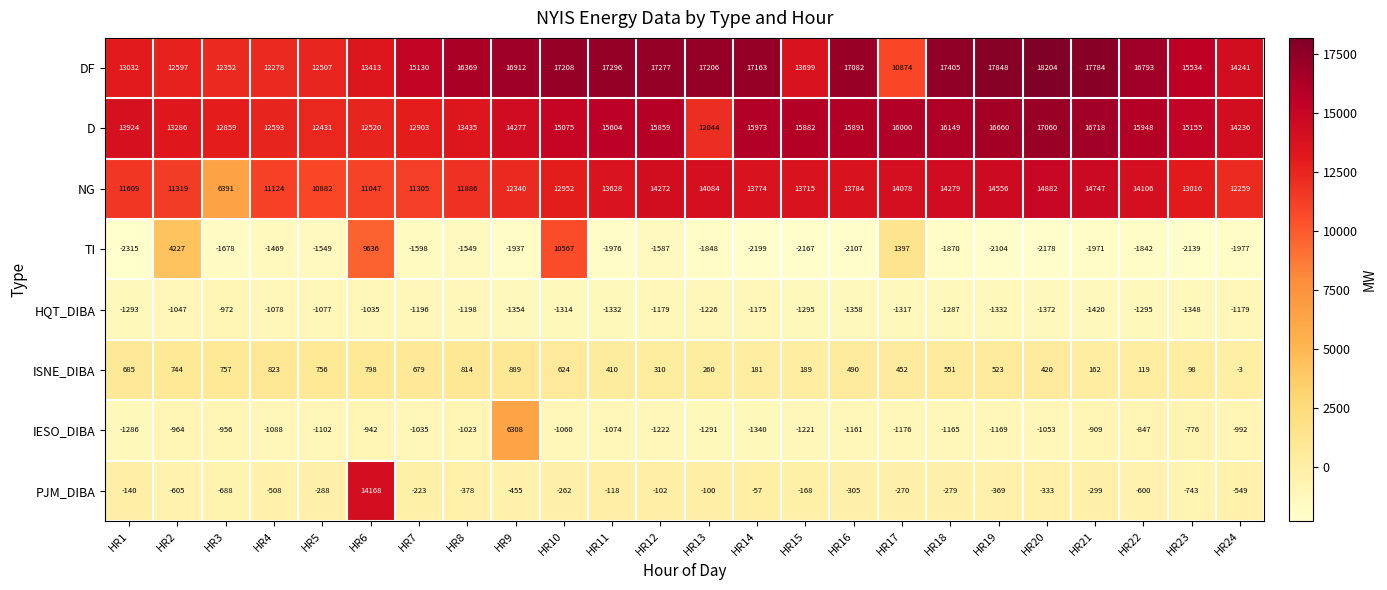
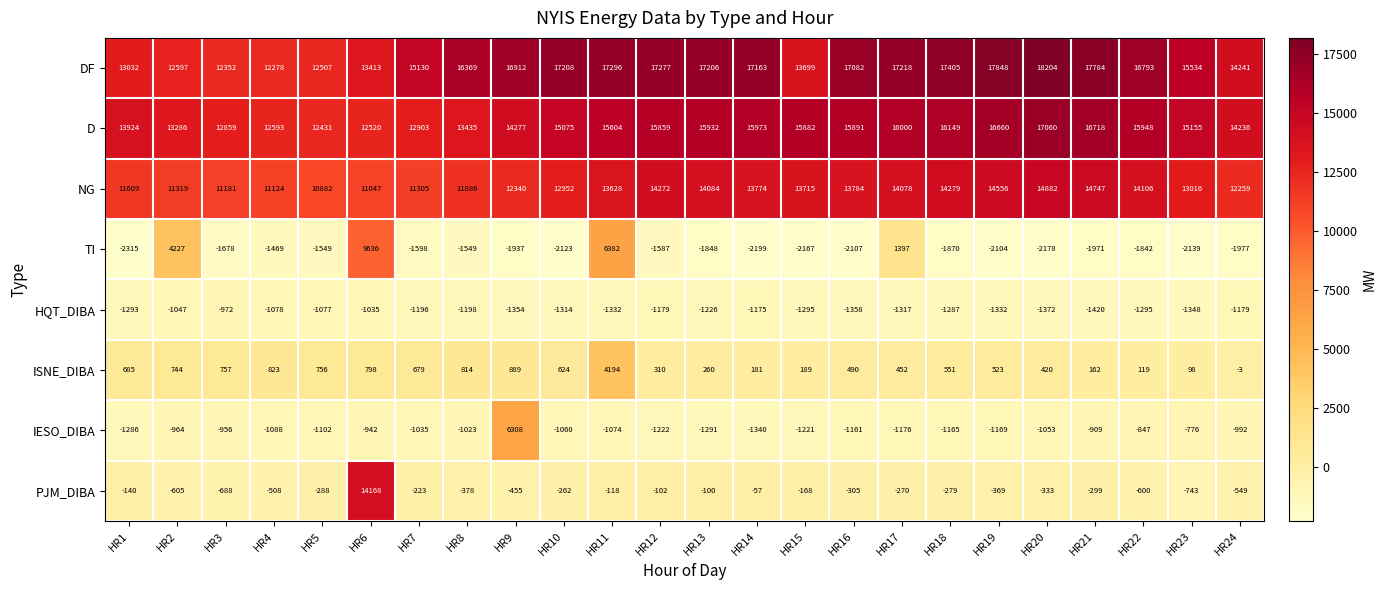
DF, HR17: 10874 -> 17218
D, HR13: 12044 -> 15932
NG, HR3: 6391 -> 11181
TI, HR10: 10567 -> -2123
TI, HR11: -1976 -> 6382
ISNE_DIBA, HR11: 410 -> 4194
